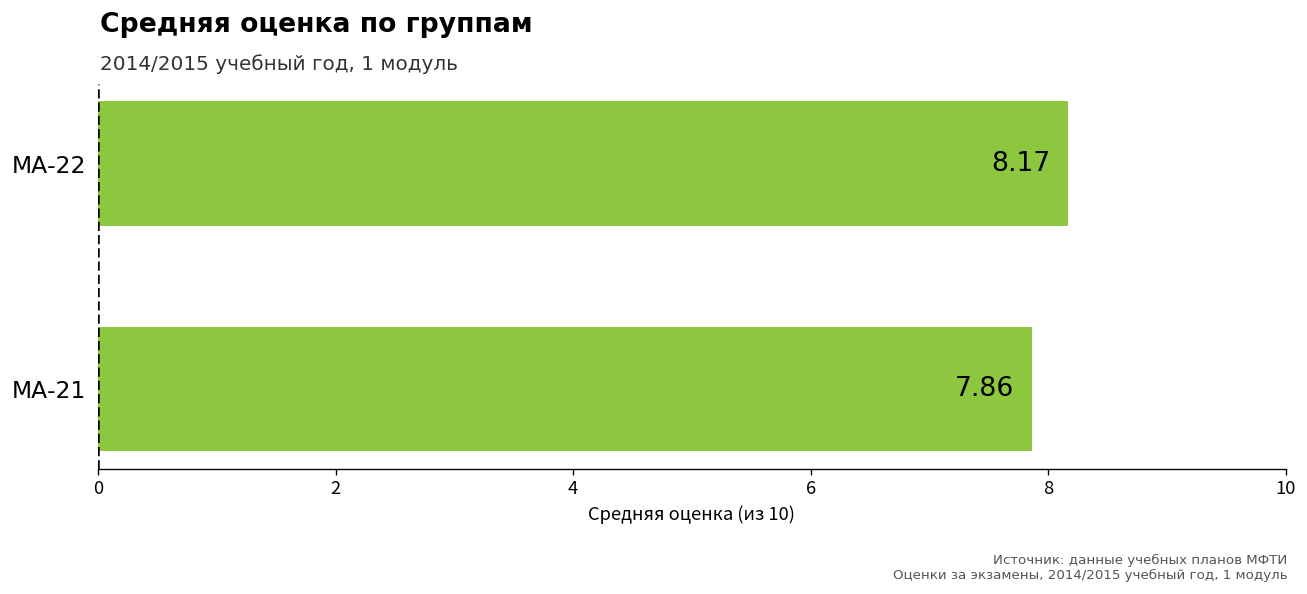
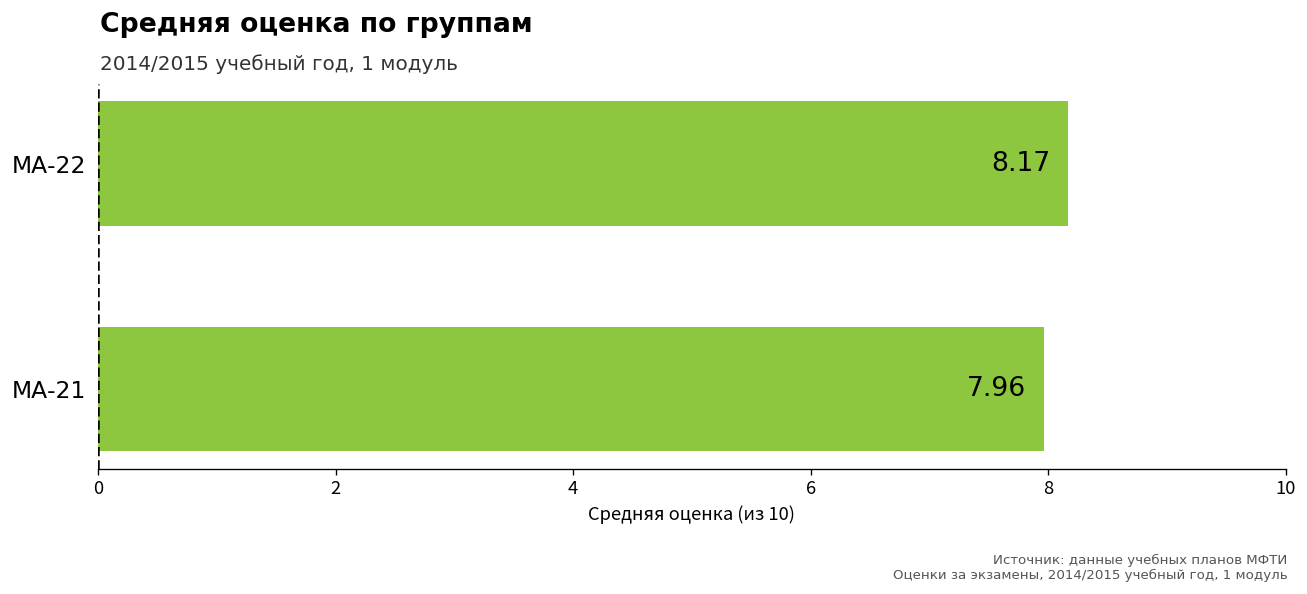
МА-21: 7.86 -> 7.96
